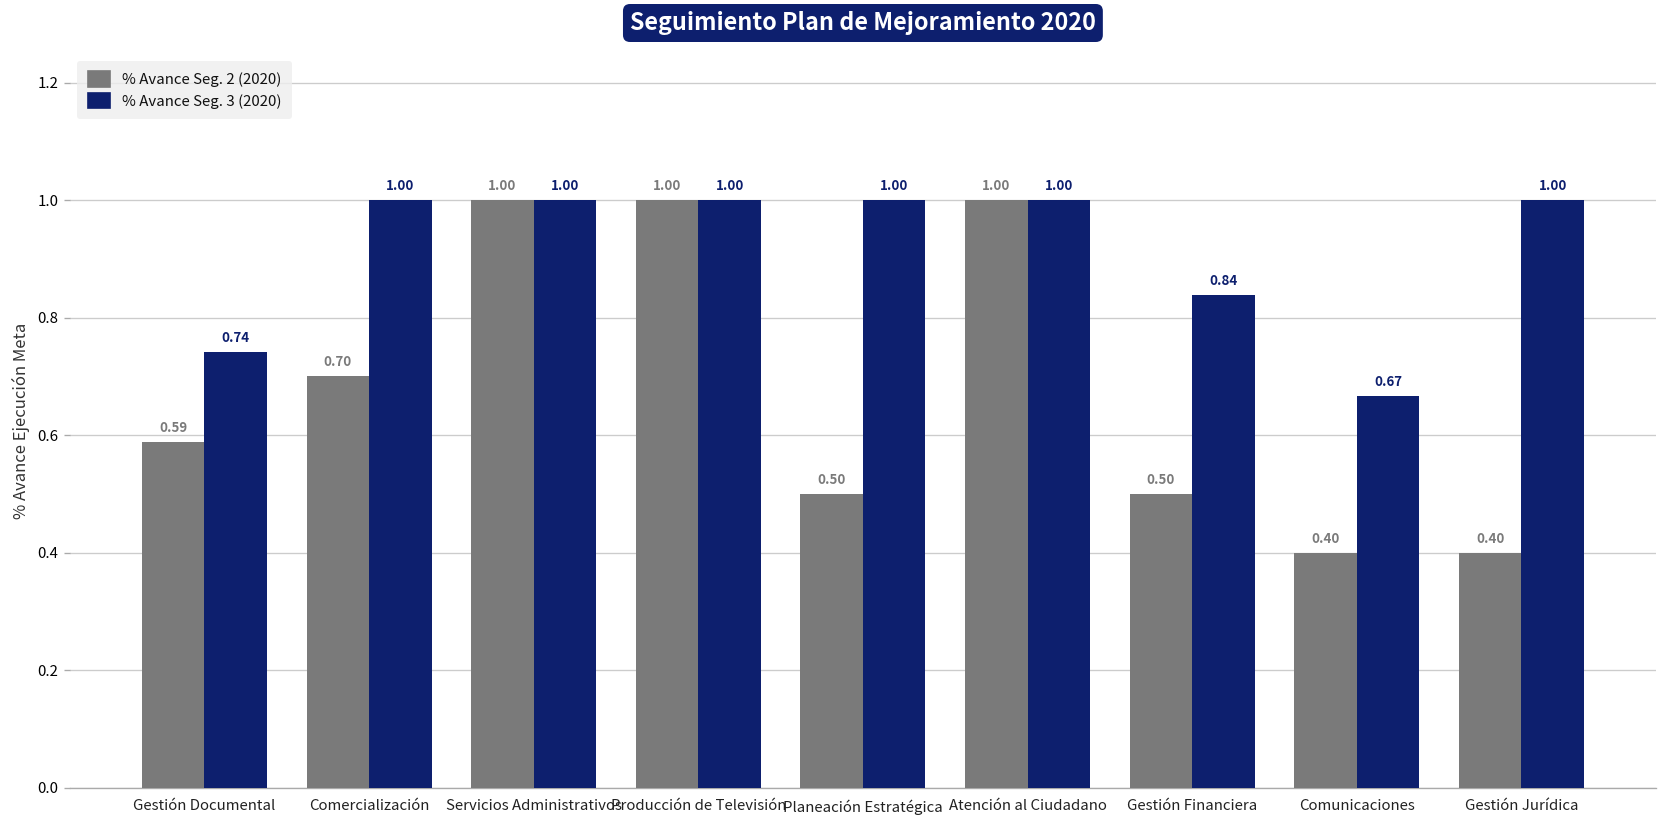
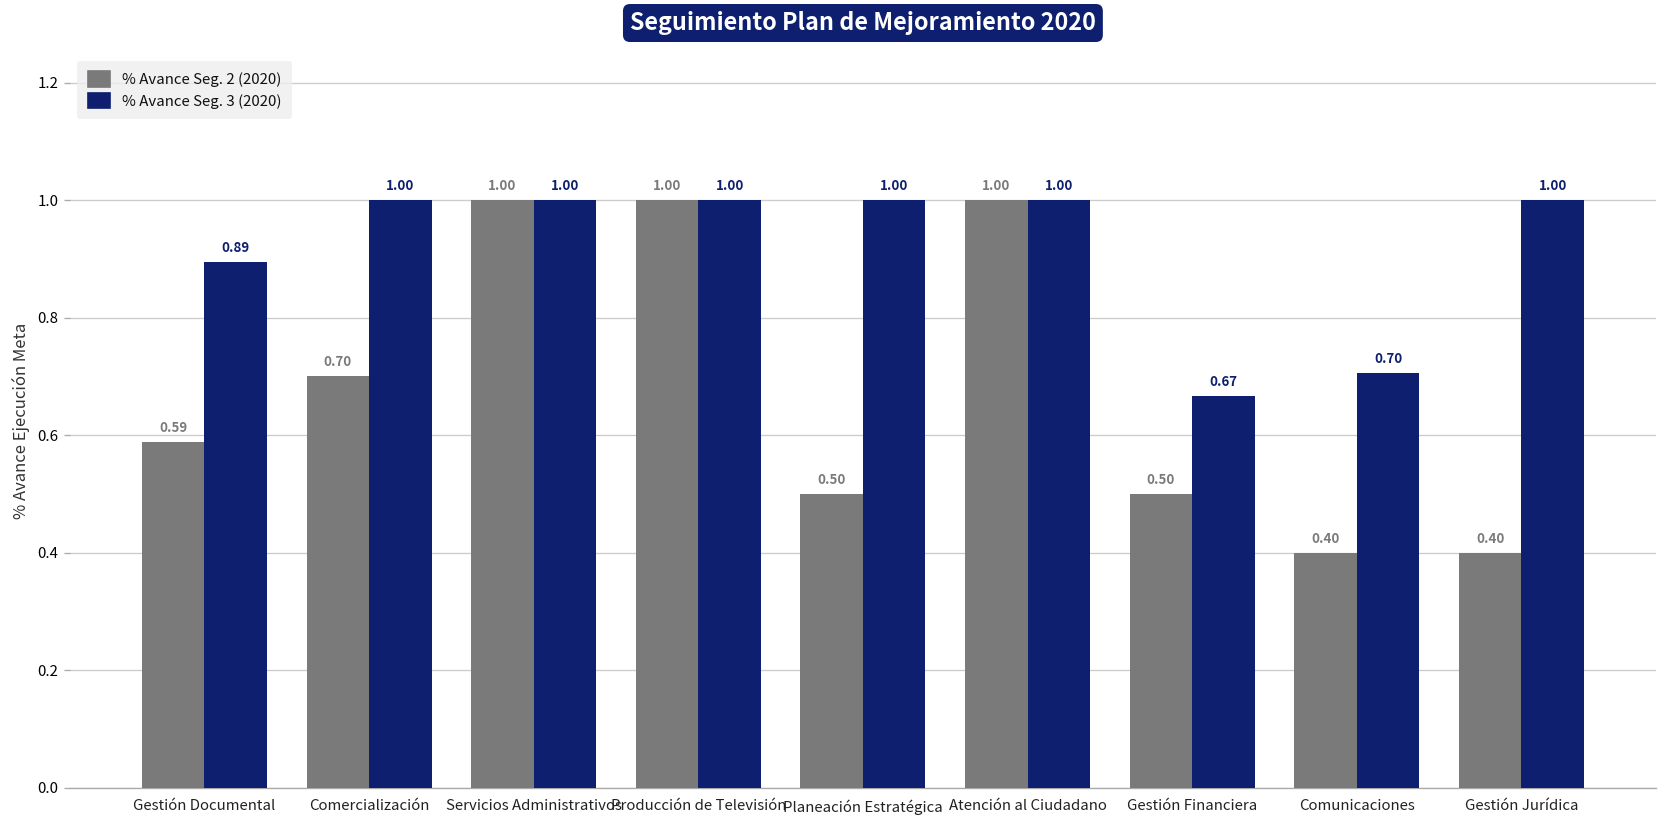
% Avance Seg. 3 (2020), Gestión Documental: 0.74 -> 0.89
% Avance Seg. 3 (2020), Gestión Financiera: 0.84 -> 0.67
% Avance Seg. 3 (2020), Comunicaciones: 0.67 -> 0.70
